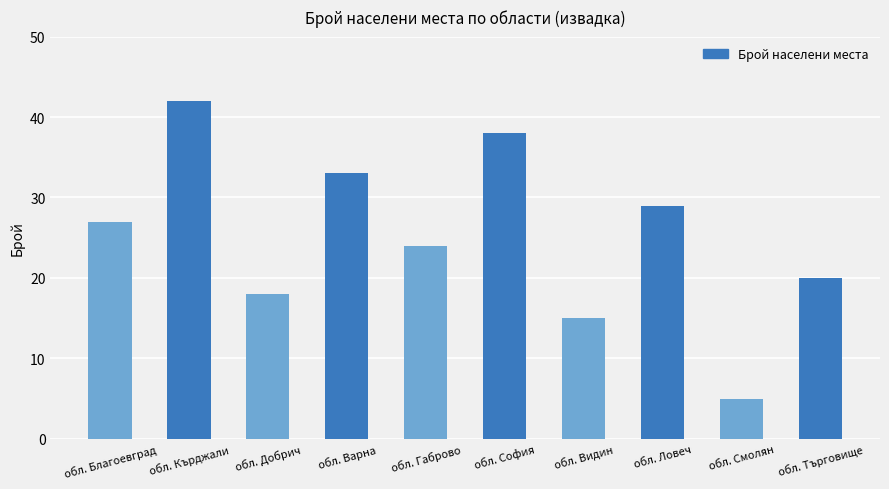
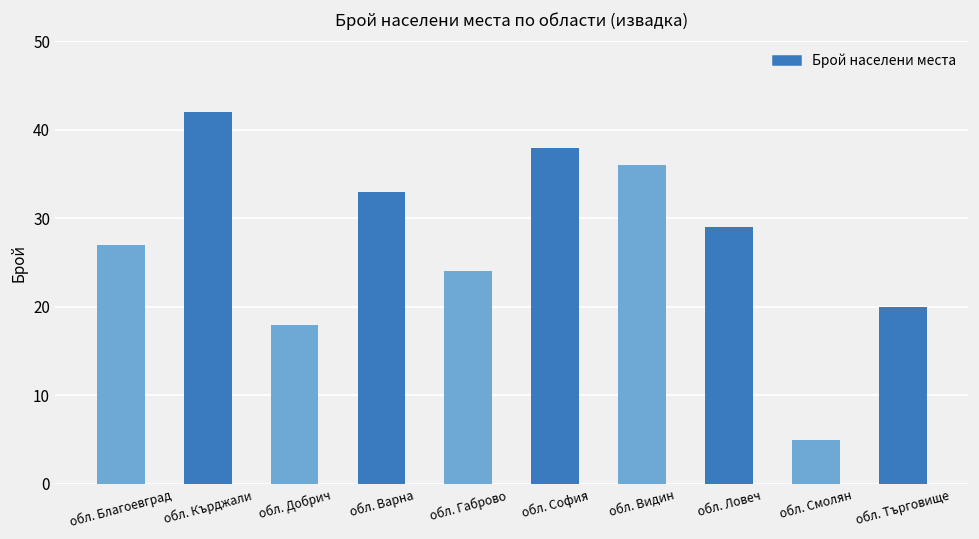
обл. Видин: 15 -> 36
